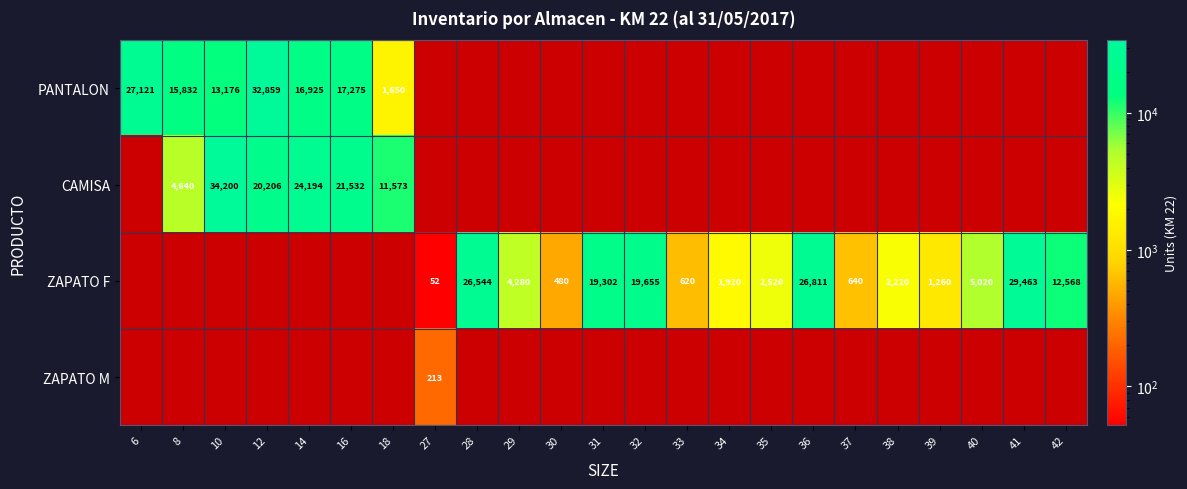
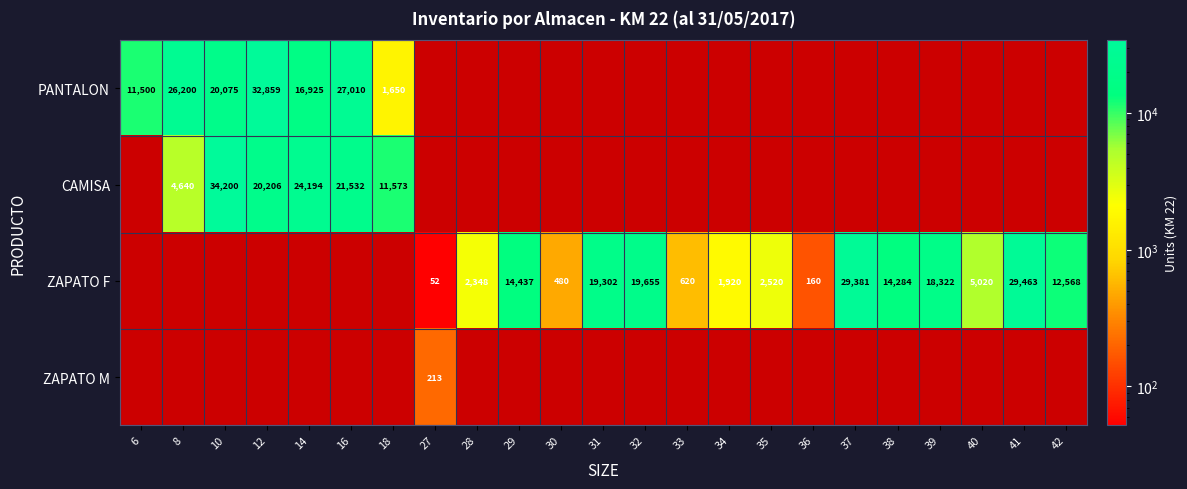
PANTALON, 6: 27,121 -> 11,500
PANTALON, 8: 15,832 -> 26,200
PANTALON, 10: 13,176 -> 20,075
PANTALON, 16: 17,275 -> 27,010
ZAPATO F, 28: 26,544 -> 2,348
ZAPATO F, 29: 4,280 -> 14,437
ZAPATO F, 36: 26,811 -> 160
ZAPATO F, 37: 640 -> 29,381
ZAPATO F, 38: 2,220 -> 14,284
ZAPATO F, 39: 1,260 -> 18,322
